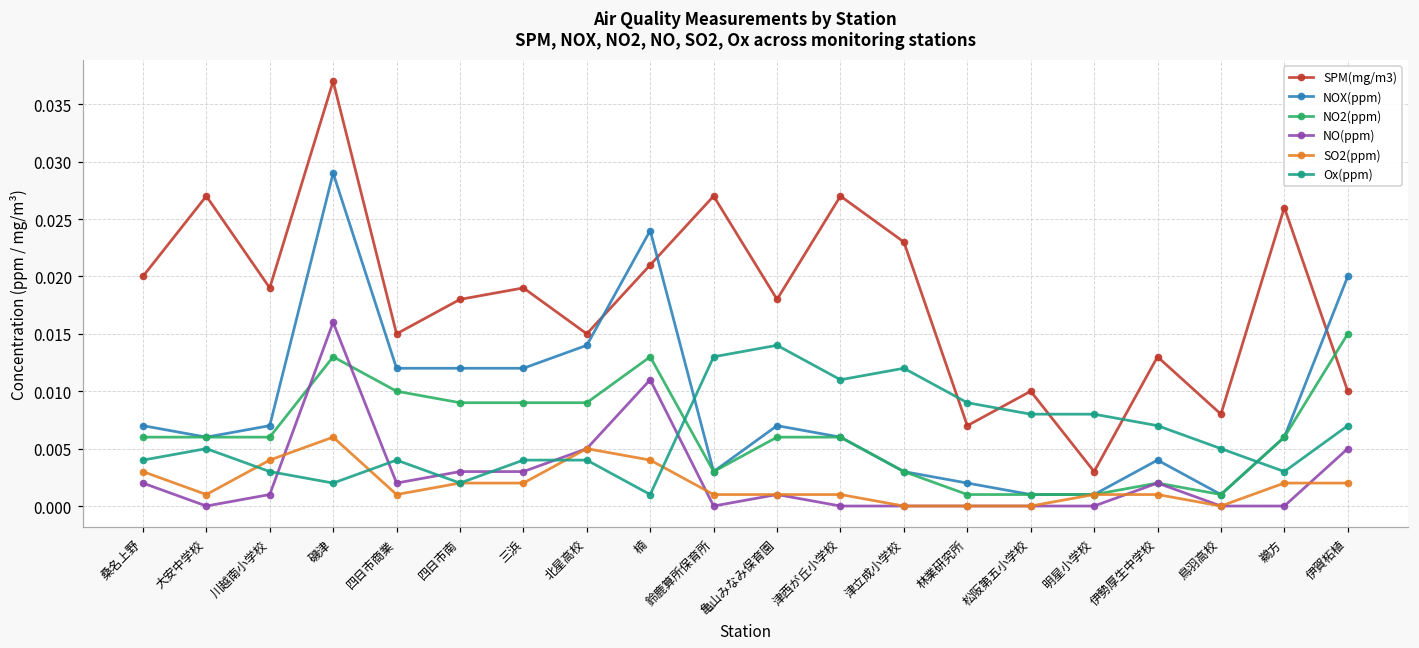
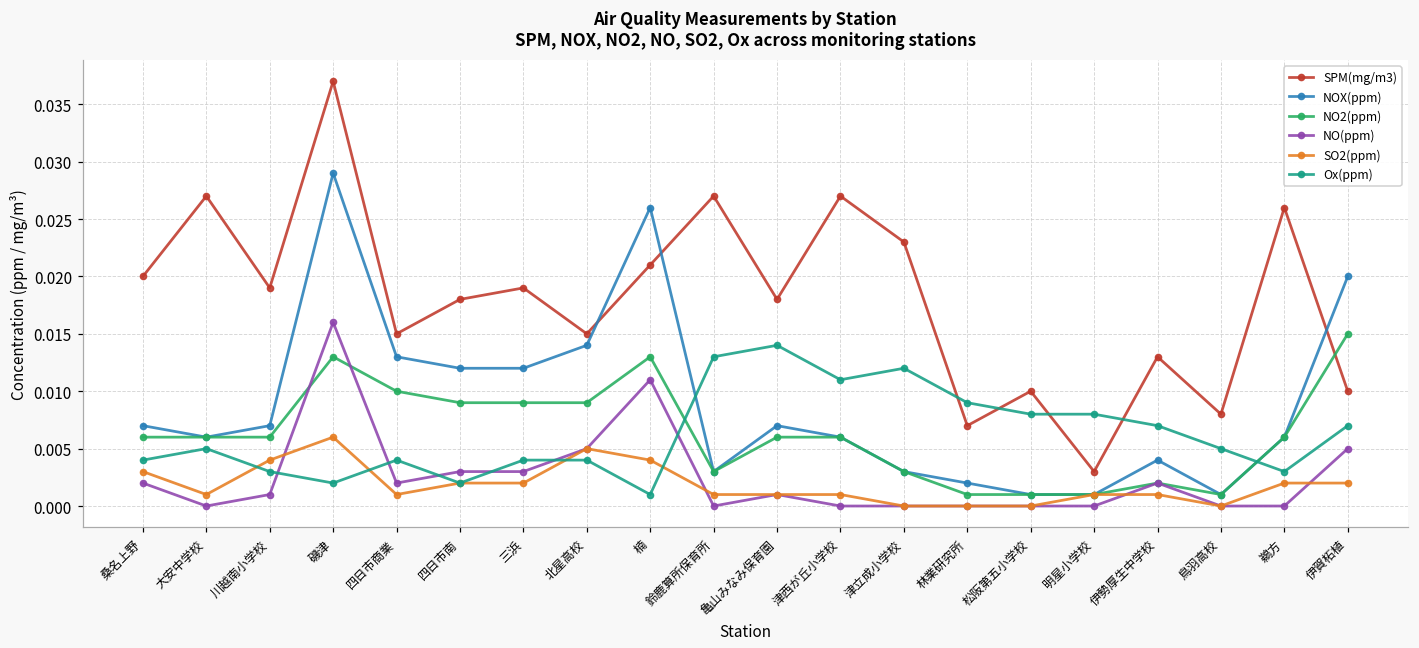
NOX(ppm), 四日市商業: 0.012 -> 0.013
NOX(ppm), 楠: 0.024 -> 0.026
